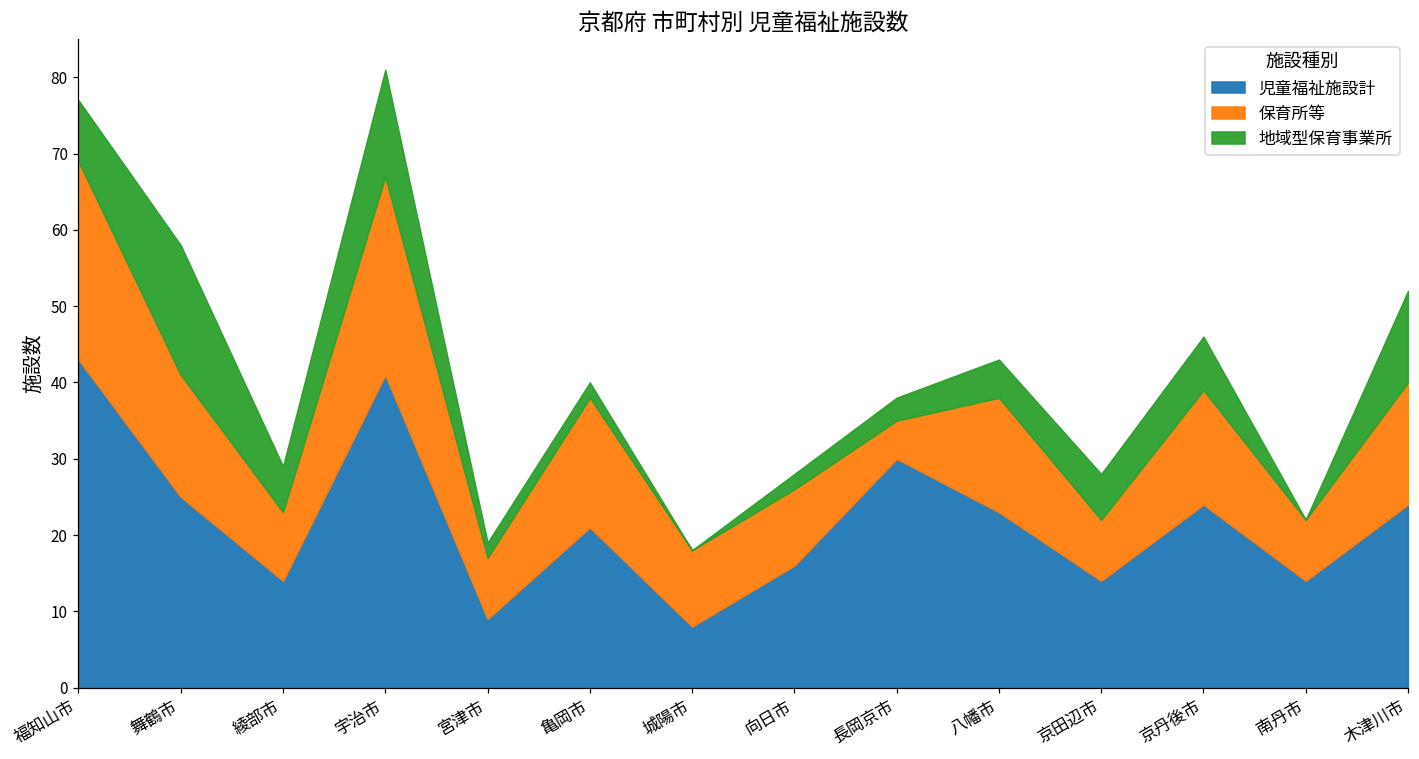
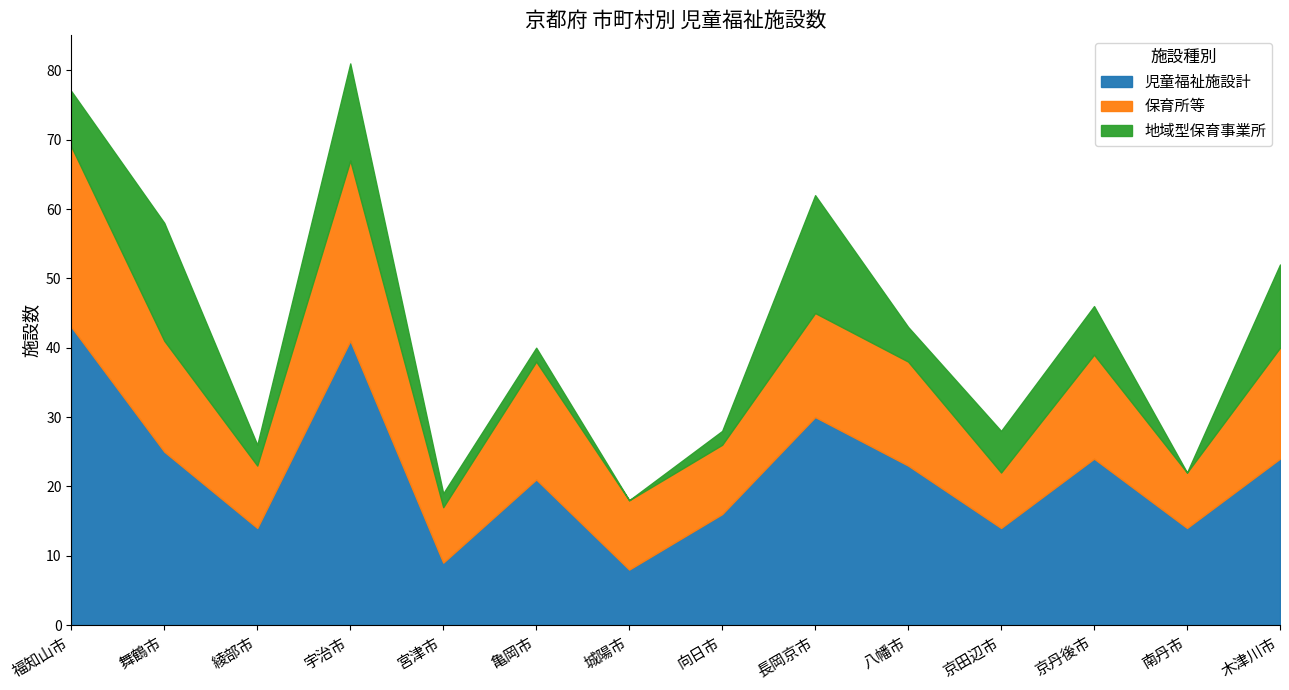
地域型保育事業所, 綾部市: 6 -> 3
保育所等, 長岡京市: 5 -> 15
地域型保育事業所, 長岡京市: 3 -> 17
